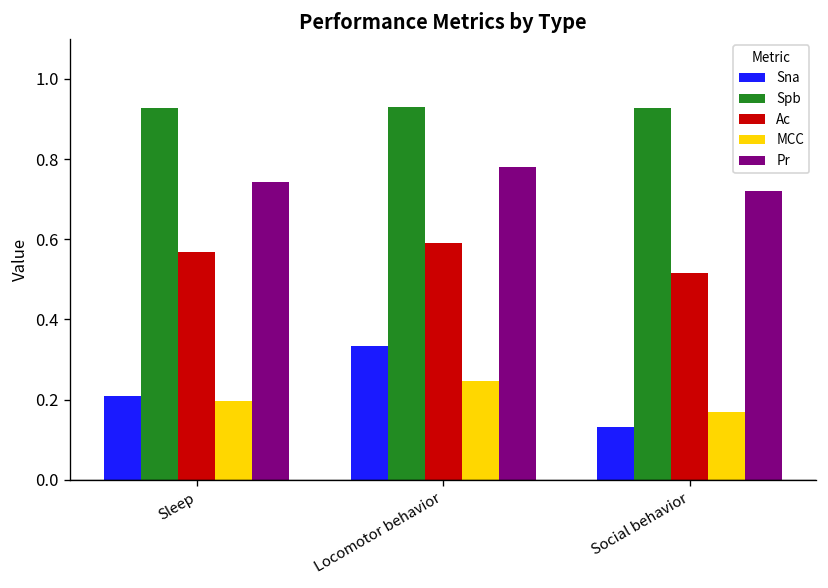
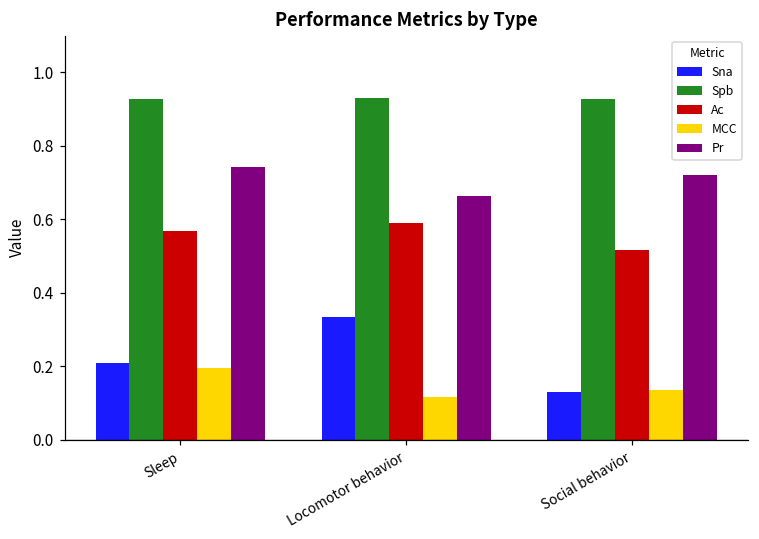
MCC, Locomotor behavior: 0.25 -> 0.12
Pr, Locomotor behavior: 0.78 -> 0.66
MCC, Social behavior: 0.17 -> 0.14
